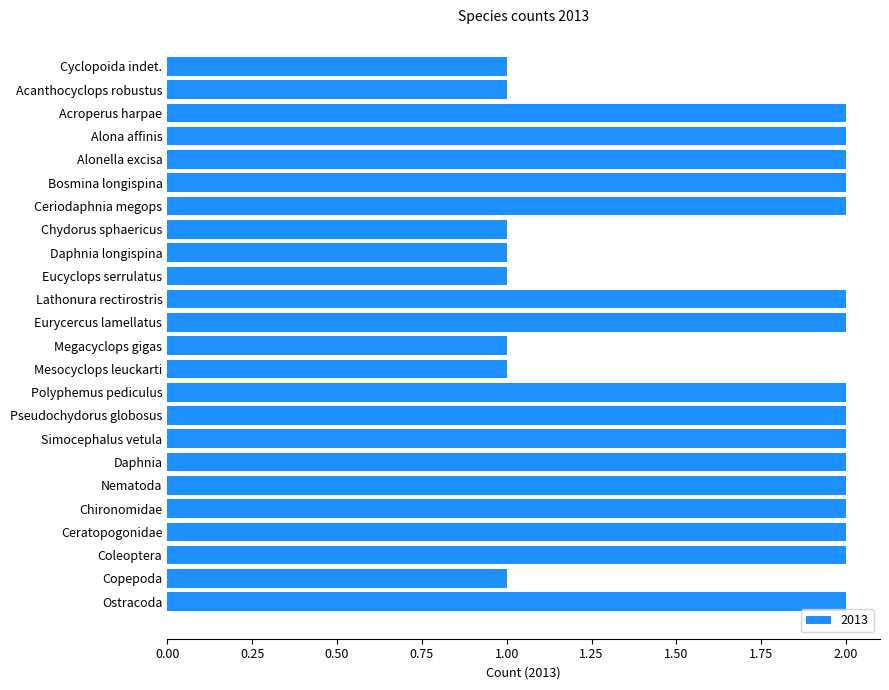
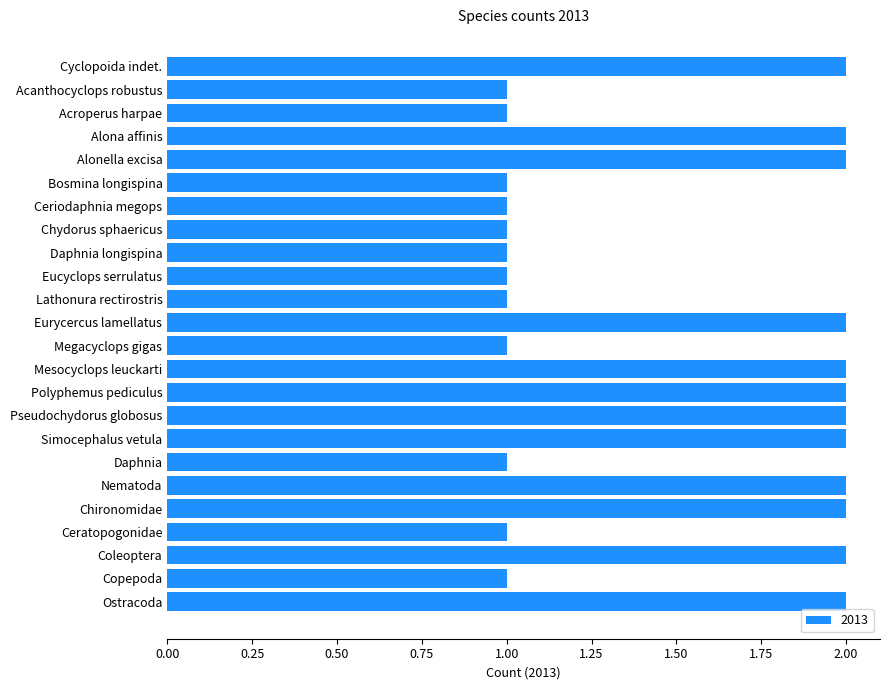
Cyclopoida indet.: 1 -> 2
Acroperus harpae: 2 -> 1
Bosmina longispina: 2 -> 1
Ceriodaphnia megops: 2 -> 1
Lathonura rectirostris: 2 -> 1
Mesocyclops leuckarti: 1 -> 2
Daphnia: 2 -> 1
Ceratopogonidae: 2 -> 1
